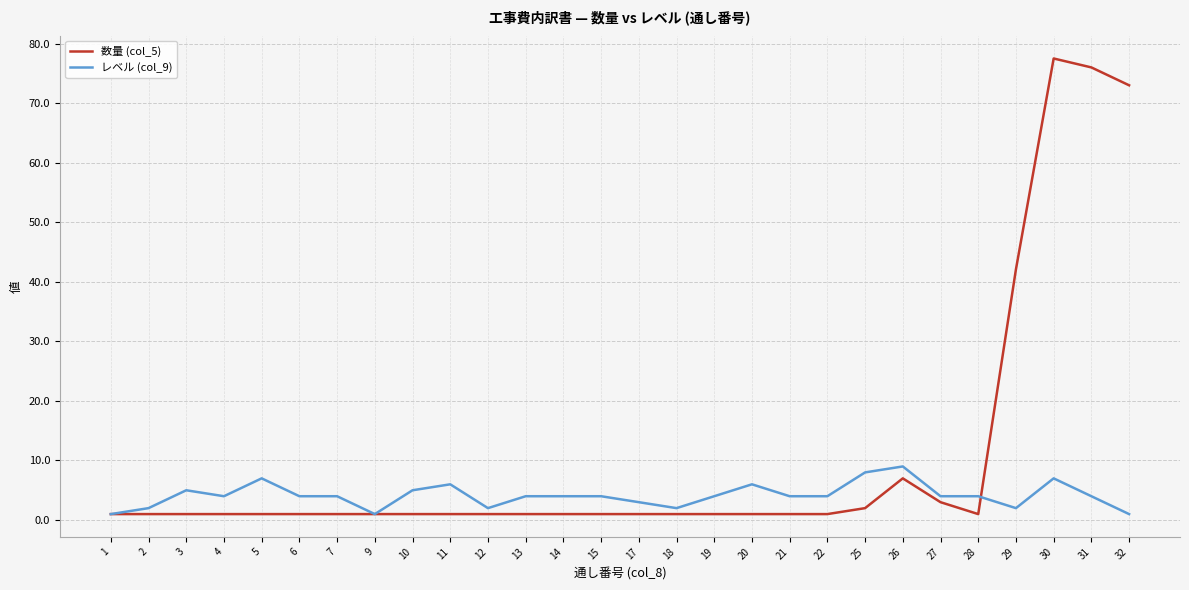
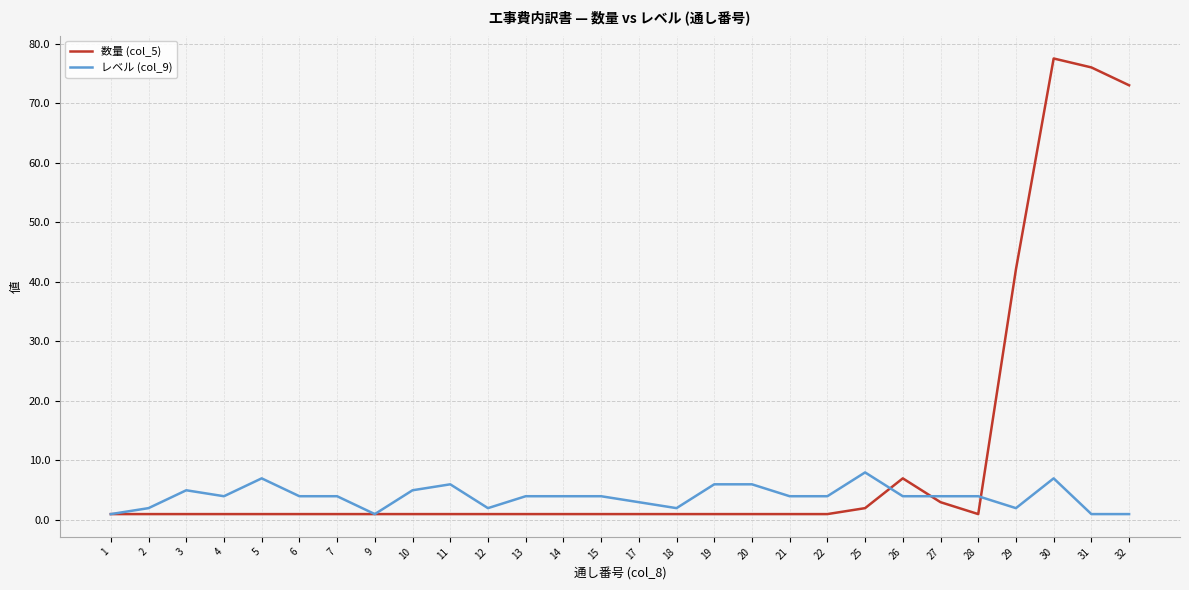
レベル (col_9), 19: 4 -> 6
レベル (col_9), 26: 9 -> 4
レベル (col_9), 31: 4 -> 1
